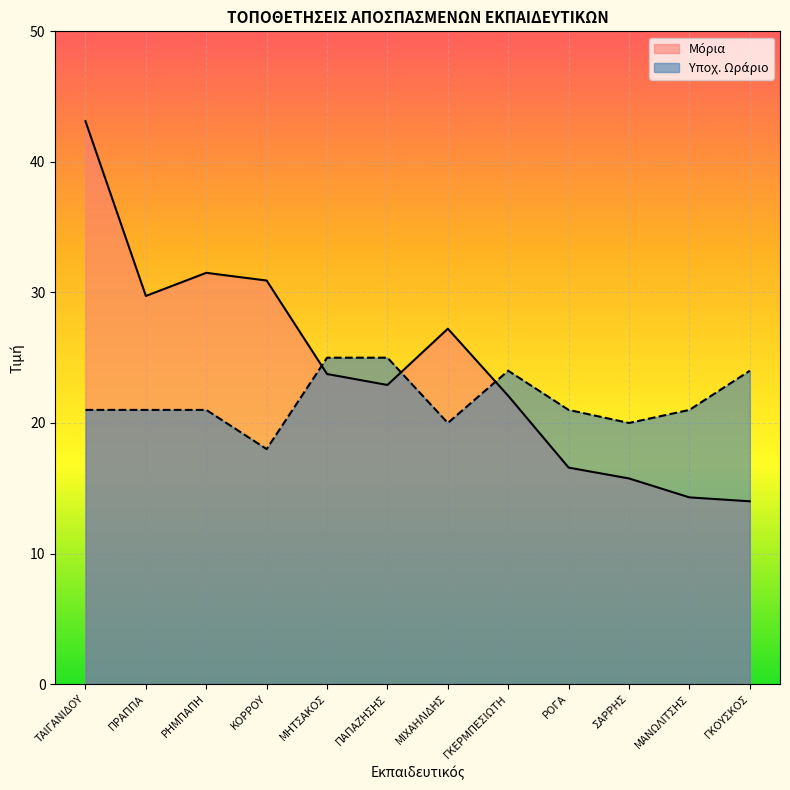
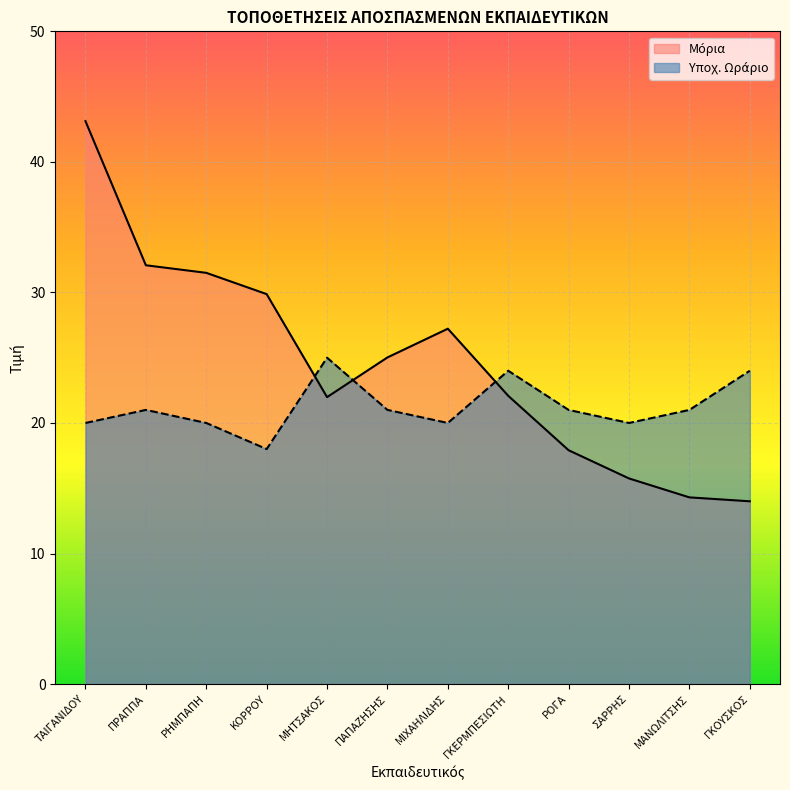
Υποχ. Ωράριο, ΤΑΙΓΑΝΙΔΟΥ: 21 -> 20
Μόρια, ΠΡΑΠΠΑ: 29.7 -> 32.1
Υποχ. Ωράριο, ΡΗΜΠΑΠΗ: 21 -> 20
Μόρια, ΚΟΡΡΟΥ: 30.9 -> 29.9
Μόρια, ΜΗΤΣΑΚΟΣ: 23.8 -> 22.0
Μόρια, ΠΑΠΑΖΗΣΗΣ: 22.9 -> 25.0
Υποχ. Ωράριο, ΠΑΠΑΖΗΣΗΣ: 25 -> 21
Μόρια, ΡΟΓΑ: 16.6 -> 17.9
